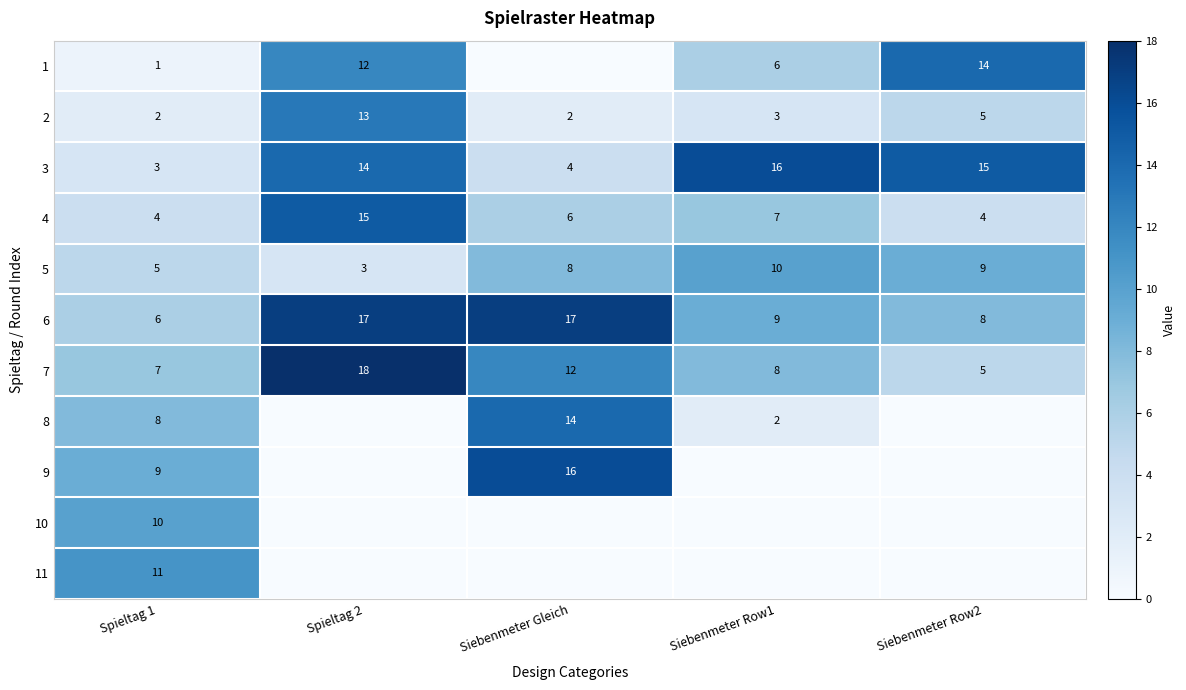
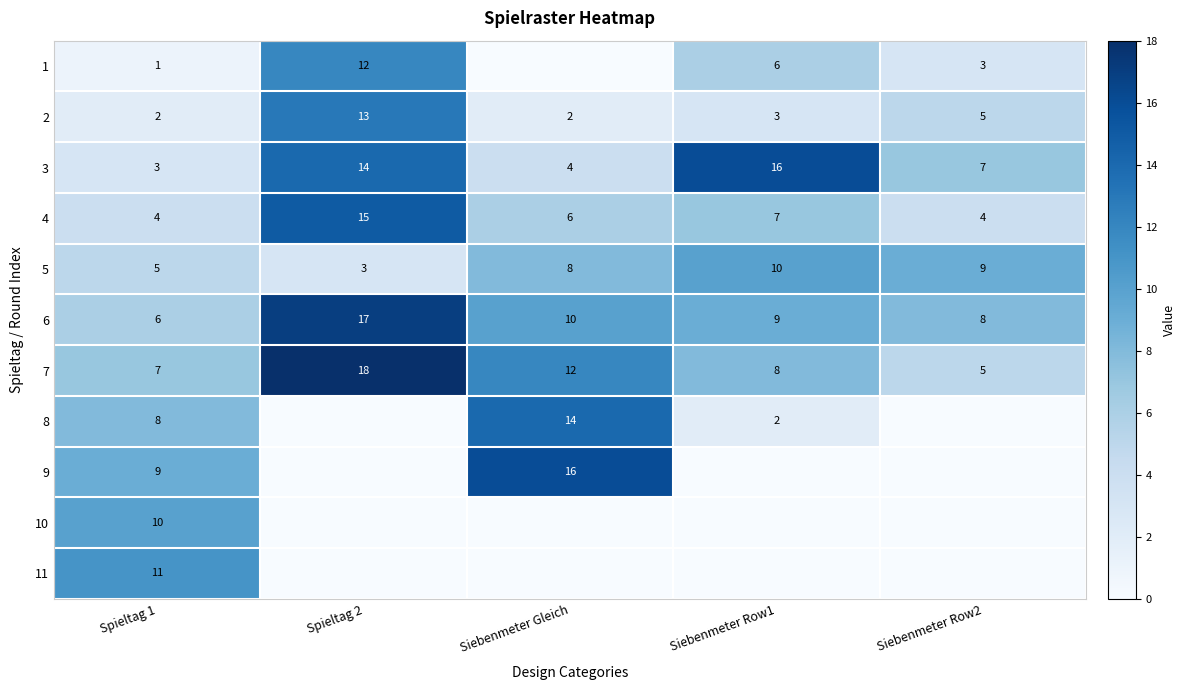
1, Siebenmeter Row2: 14 -> 3
3, Siebenmeter Row2: 15 -> 7
6, Siebenmeter Gleich: 17 -> 10
